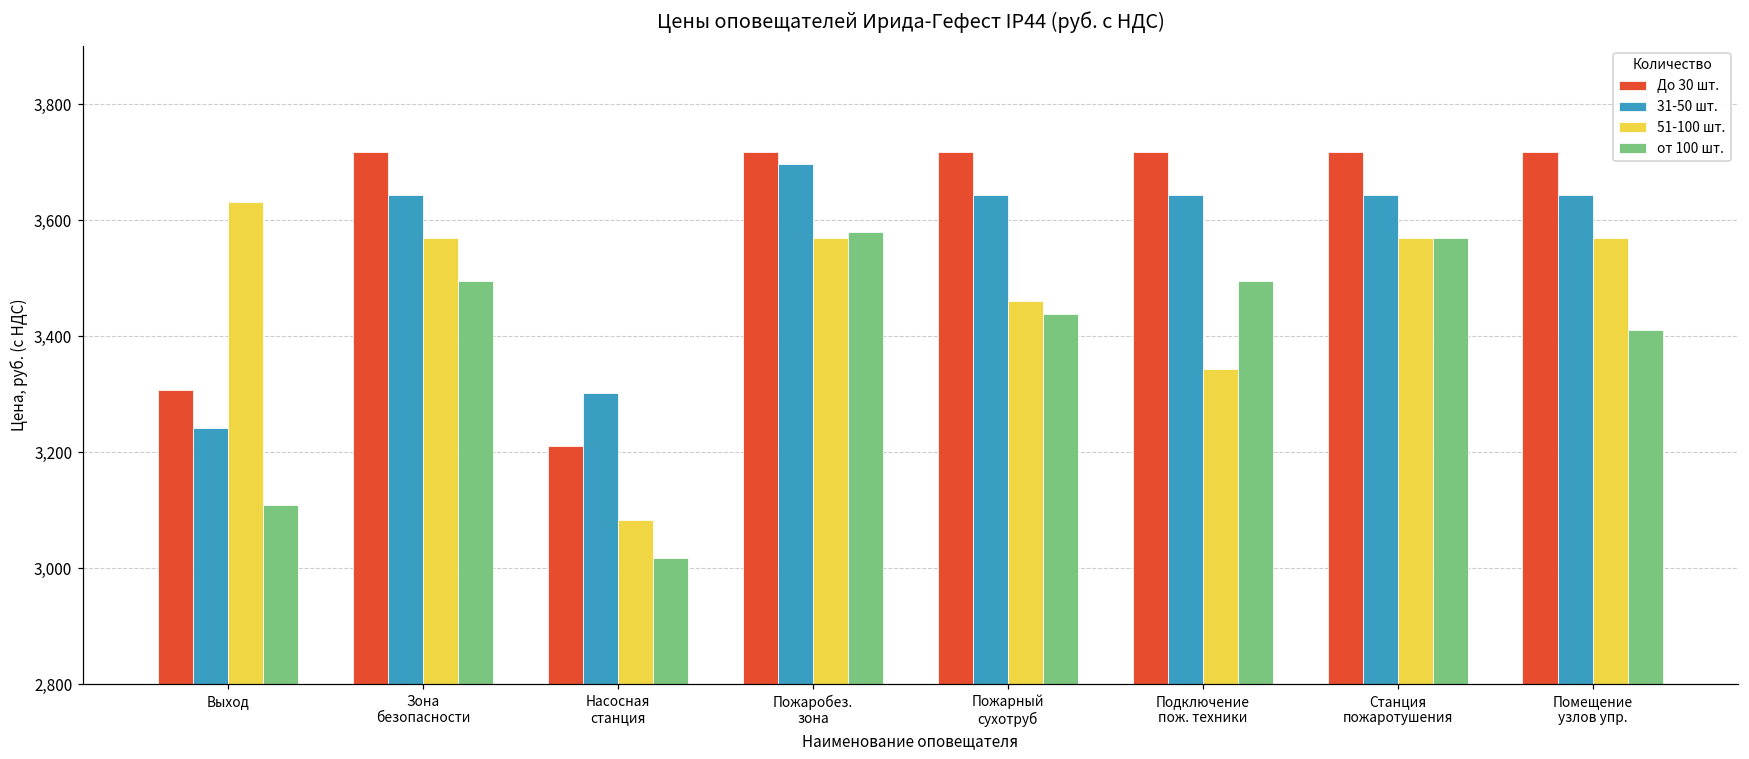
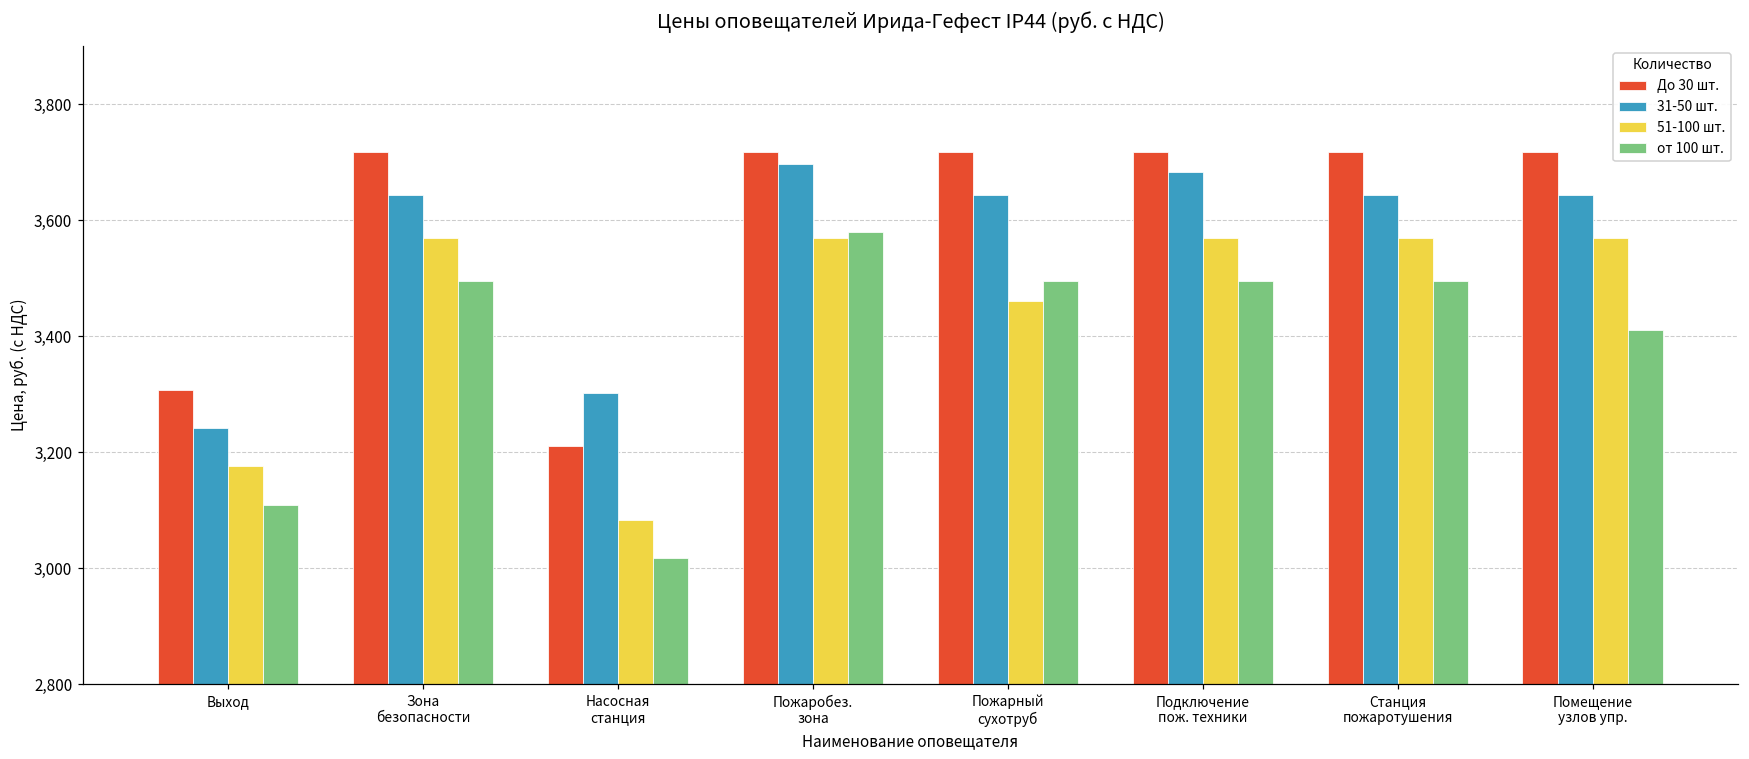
51-100 шт., Выход: 3,630 -> 3,180
от 100 шт., Пожарный сухотруб: 3,440 -> 3,490
31-50 шт., Подключение пож. техники: 3,640 -> 3,680
51-100 шт., Подключение пож. техники: 3,340 -> 3,570
от 100 шт., Станция пожаротушения: 3,570 -> 3,490
